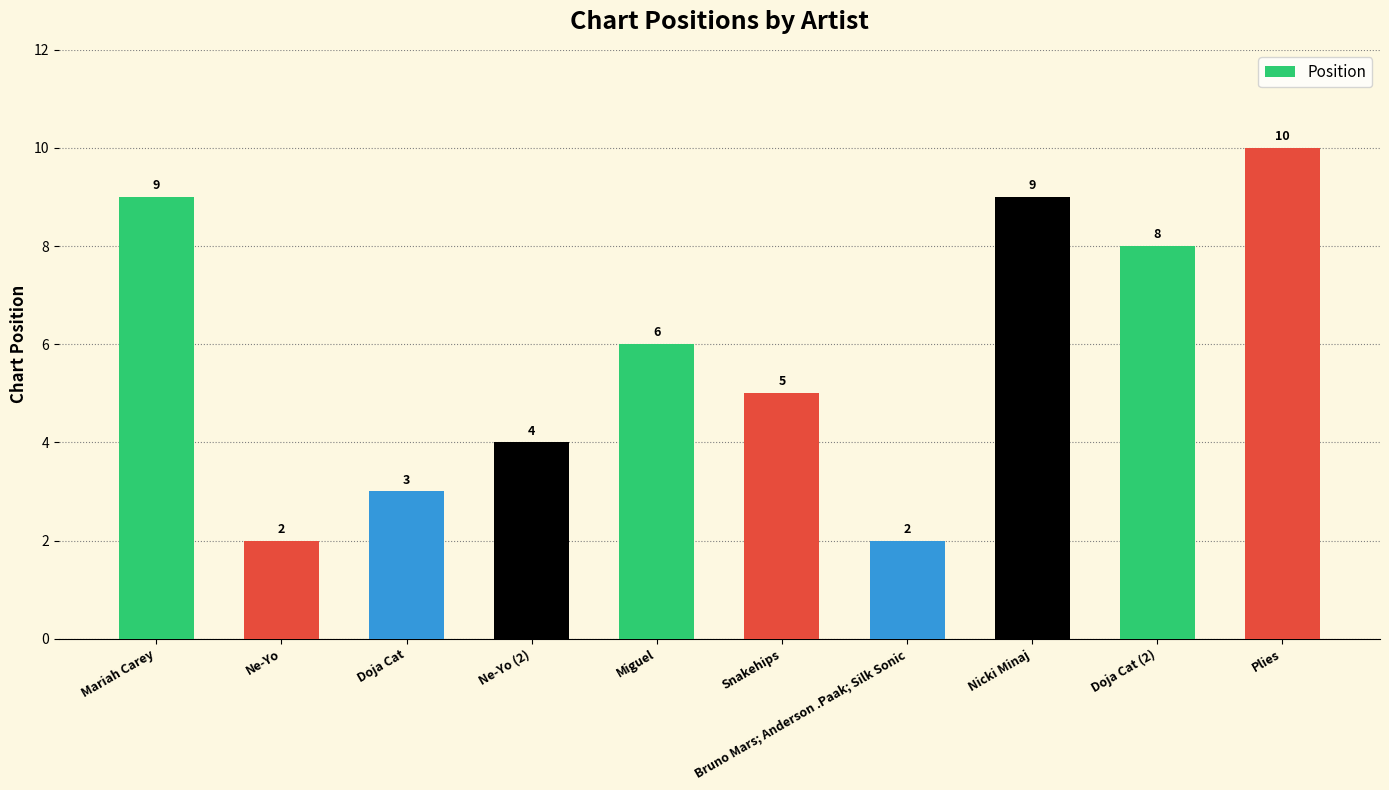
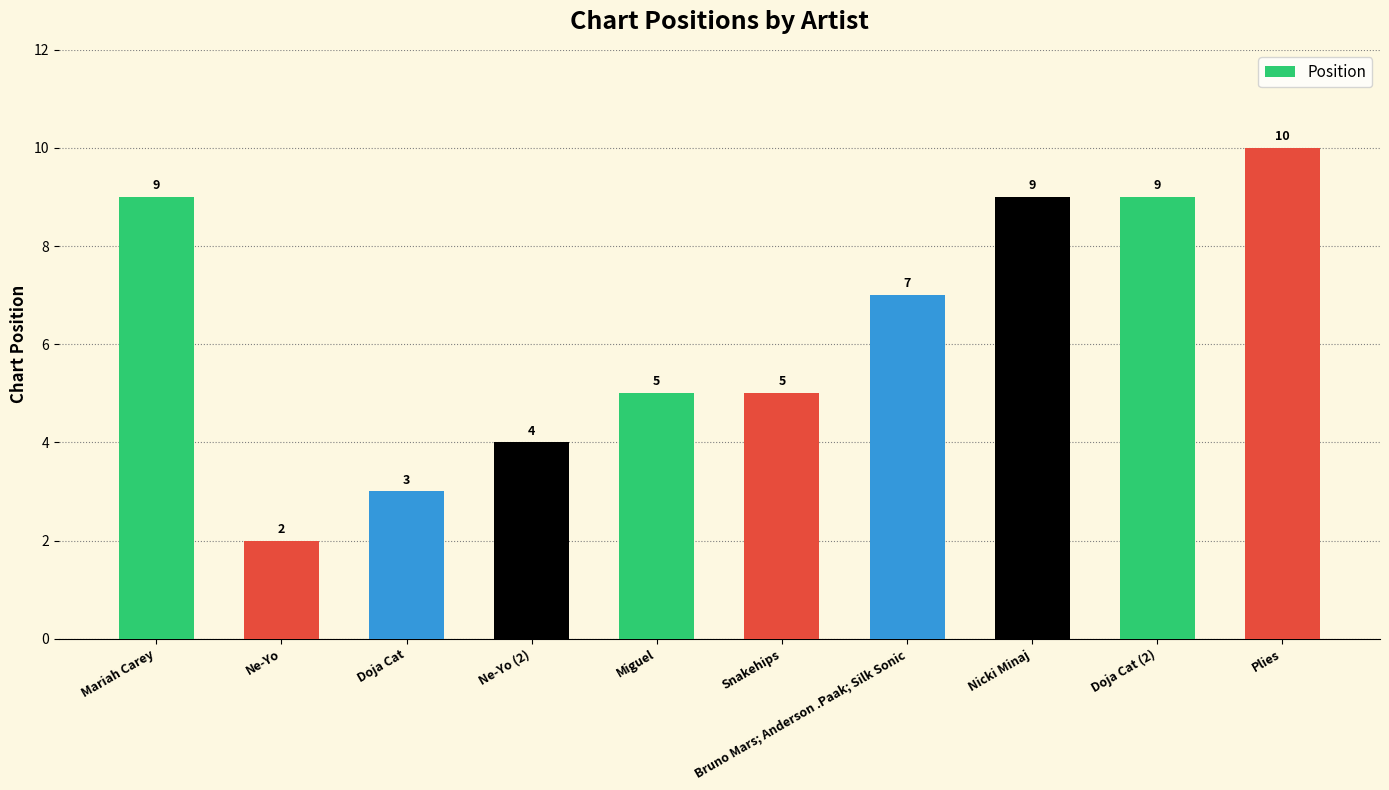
Miguel: 6 -> 5
Bruno Mars; Anderson .Paak; Silk Sonic: 2 -> 7
Doja Cat (2): 8 -> 9
